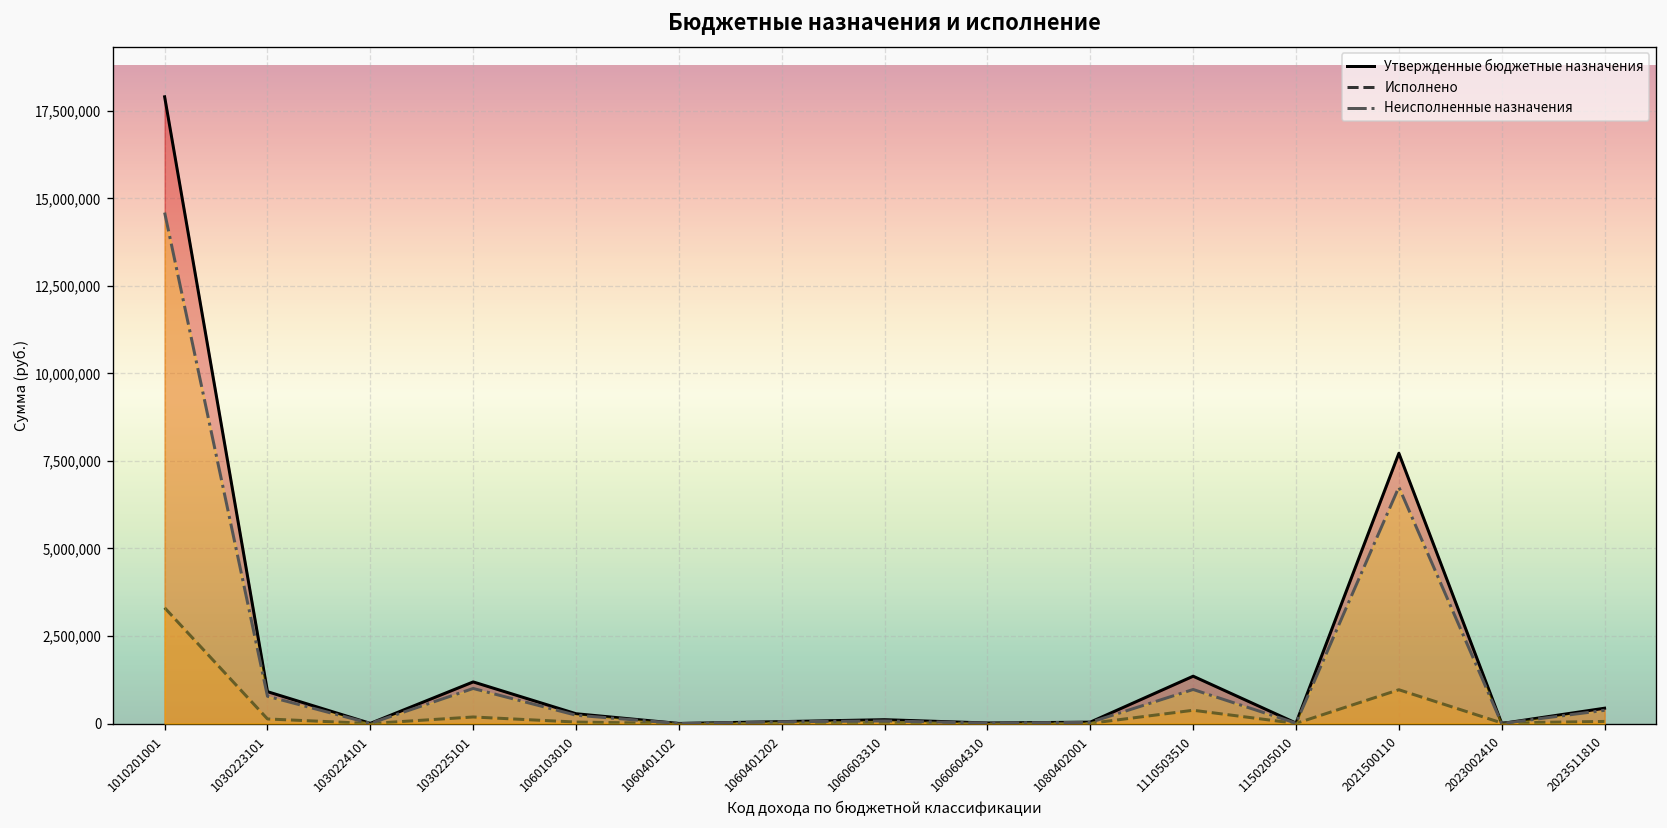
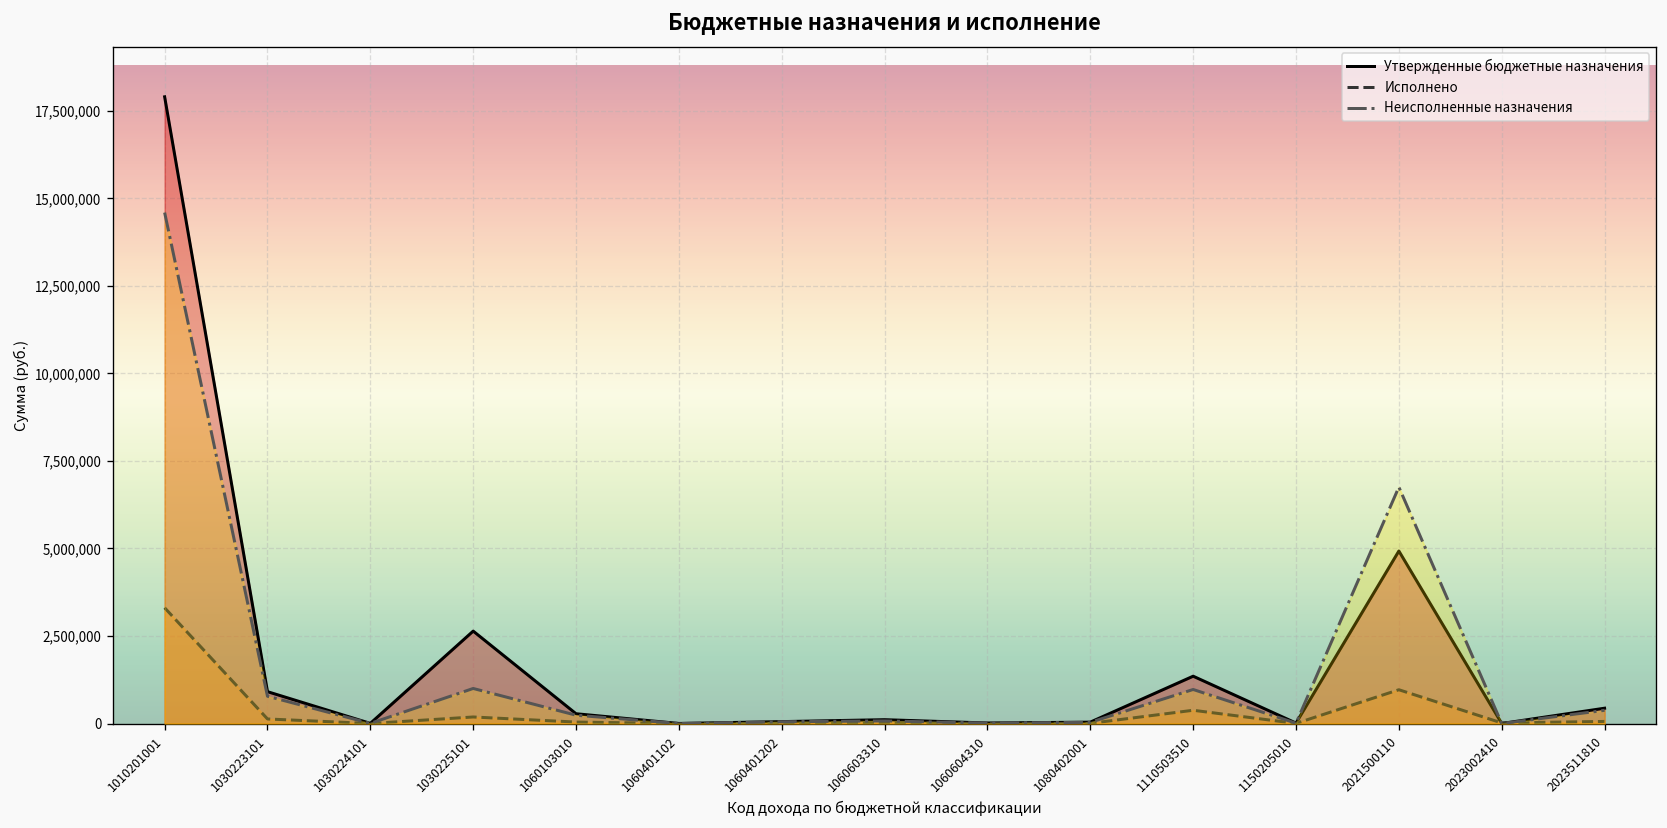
Утвержденные бюджетные назначения, 1030225101: 1,200,000 -> 2,600,000
Утвержденные бюджетные назначения, 2021500110: 7,700,000 -> 4,900,000
